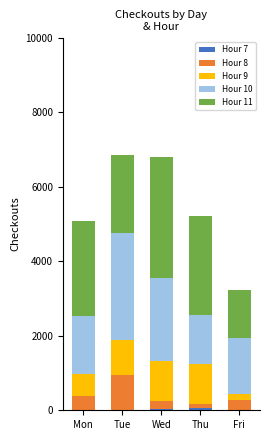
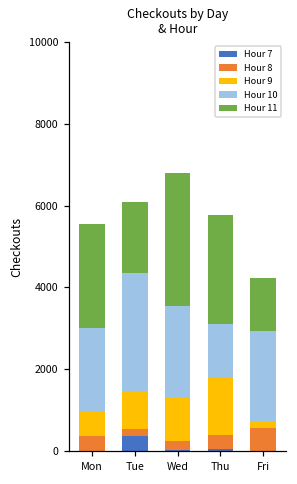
Hour 10, Mon: 1600 -> 2000
Hour 7, Tue: 0 -> 400
Hour 8, Tue: 1000 -> 200
Hour 11, Tue: 2100 -> 1700
Hour 8, Thu: 100 -> 300
Hour 9, Thu: 1100 -> 1400
Hour 8, Fri: 200 -> 500
Hour 10, Fri: 1500 -> 2200
